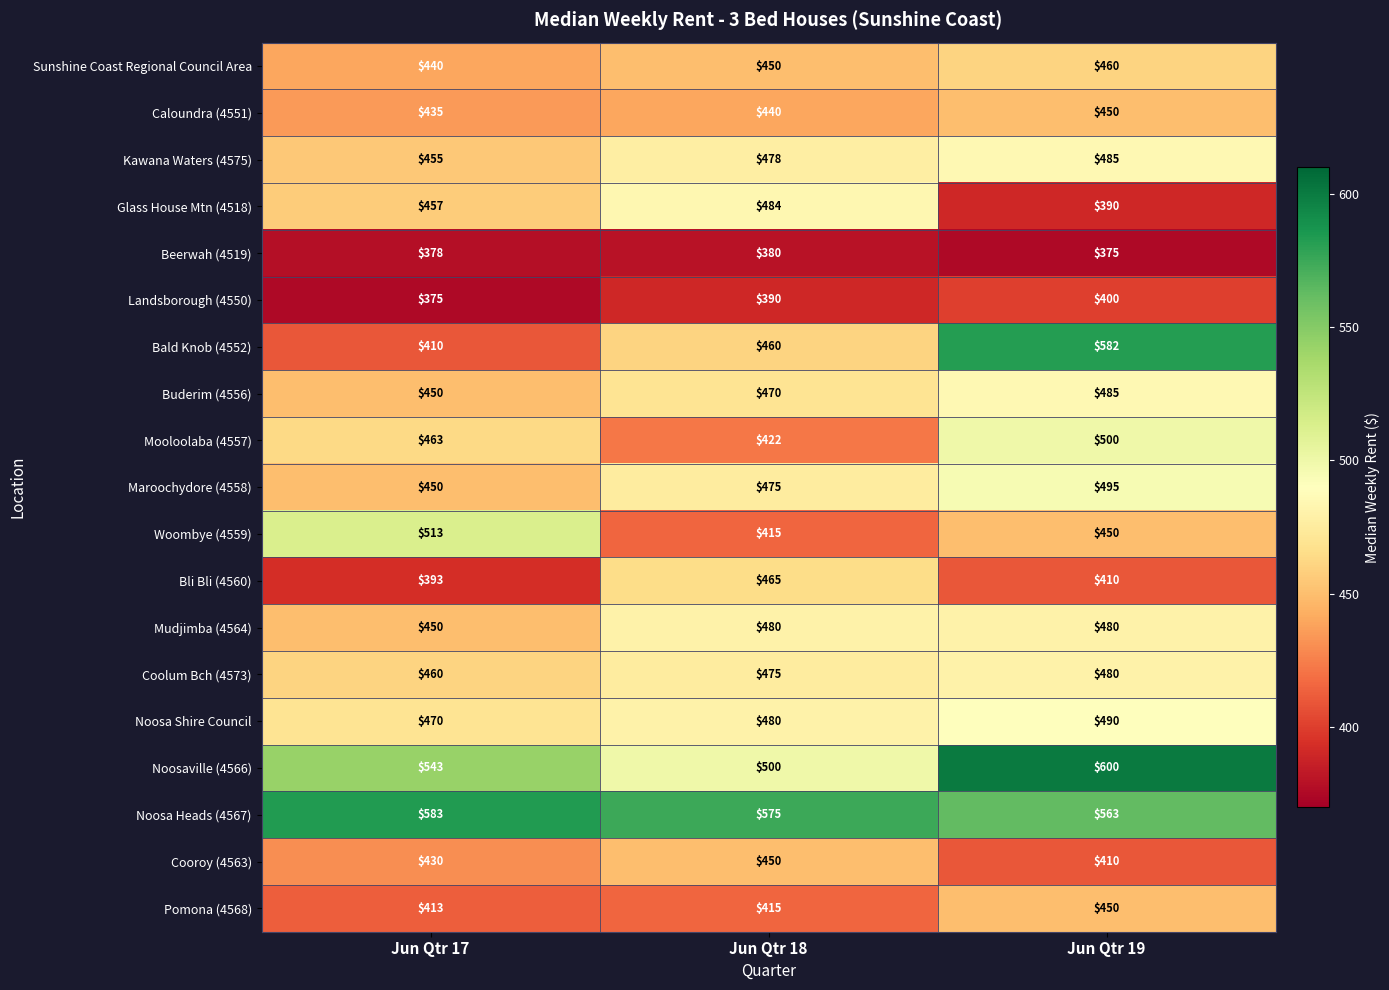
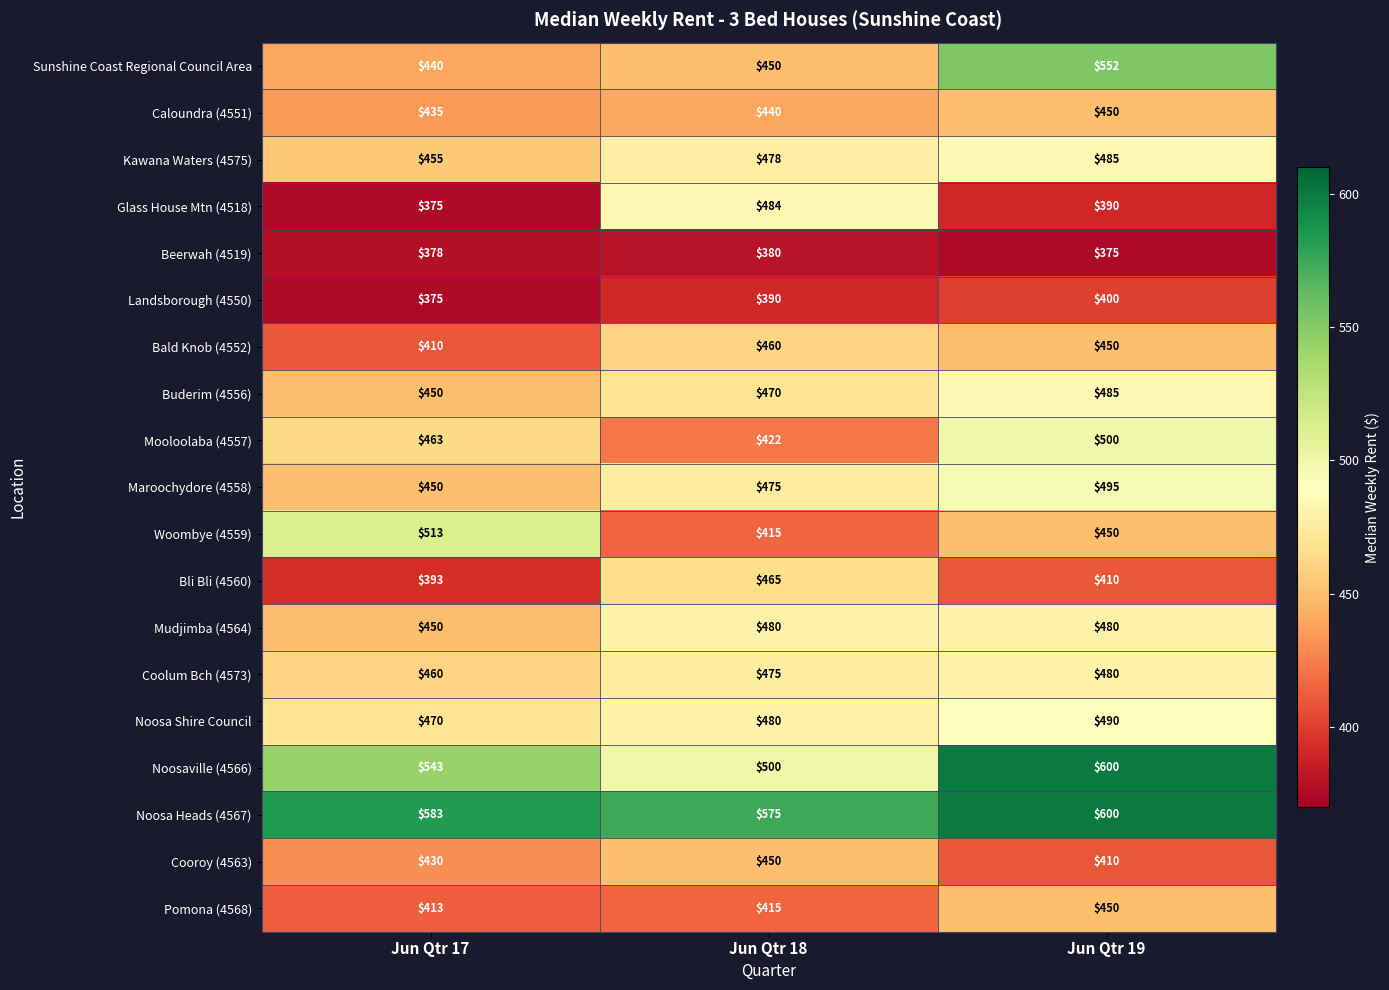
Sunshine Coast Regional Council Area, Jun Qtr 19: $460 -> $552
Glass House Mtn (4518), Jun Qtr 17: $457 -> $375
Bald Knob (4552), Jun Qtr 19: $582 -> $450
Noosa Heads (4567), Jun Qtr 19: $563 -> $600
